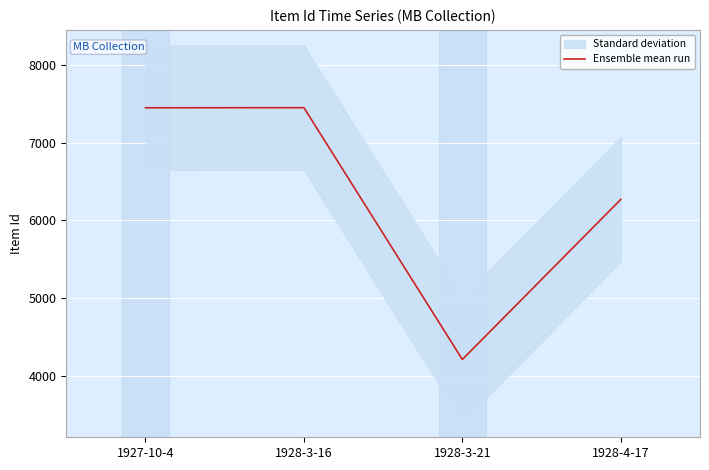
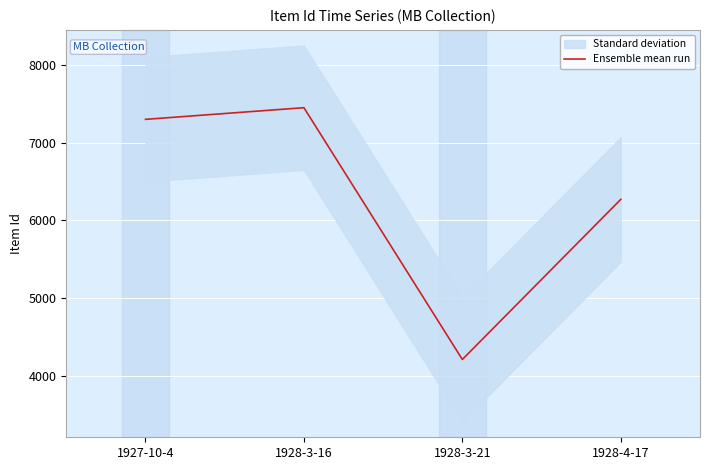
Ensemble mean run, 1927-10-4: 7400 -> 7300
